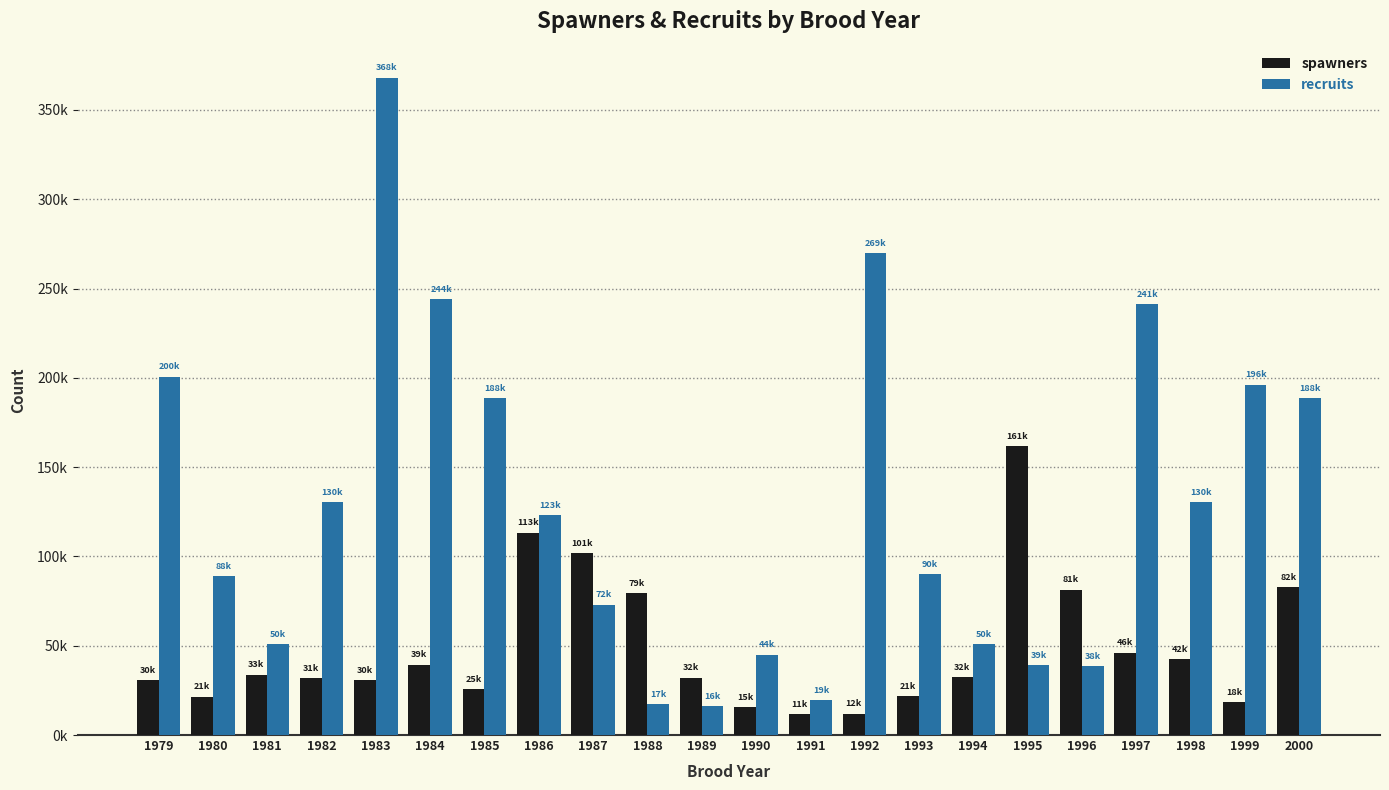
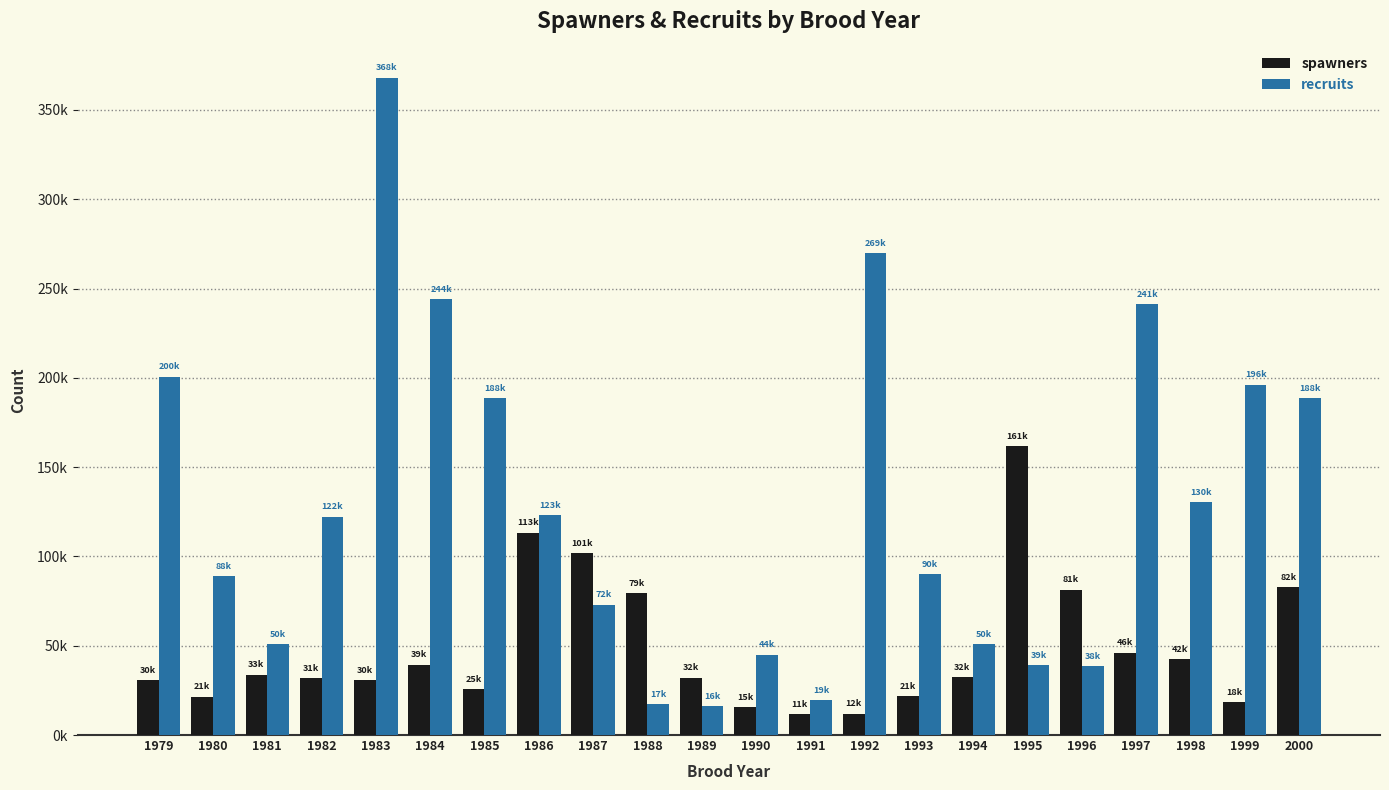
recruits, 1982: 130k -> 122k
